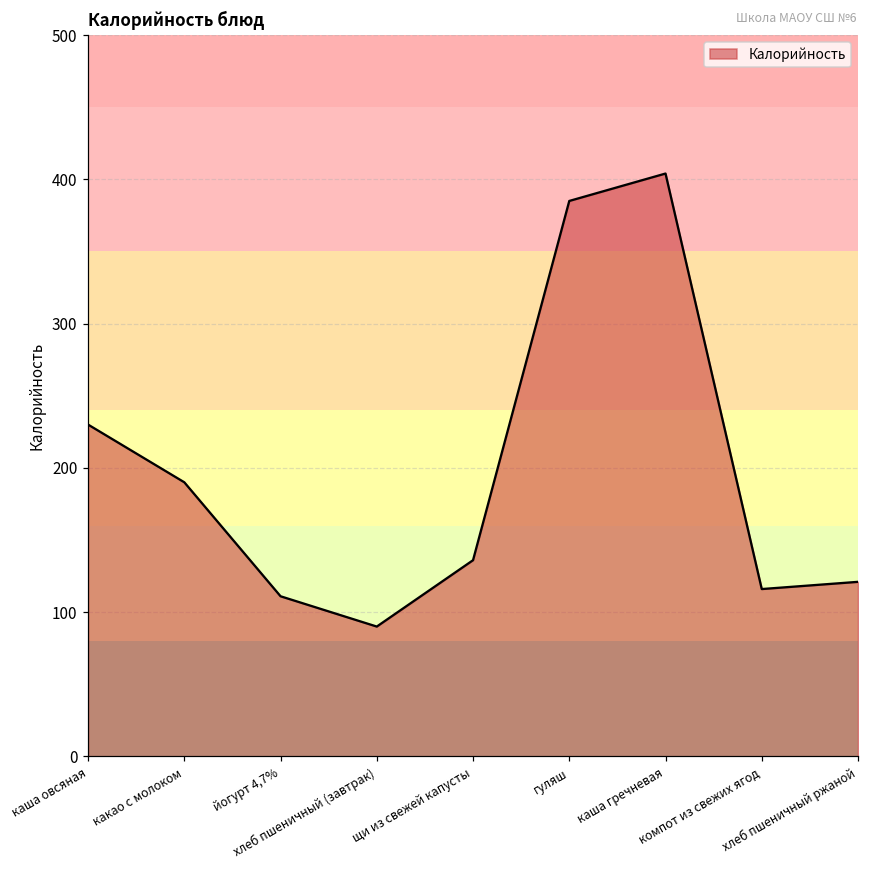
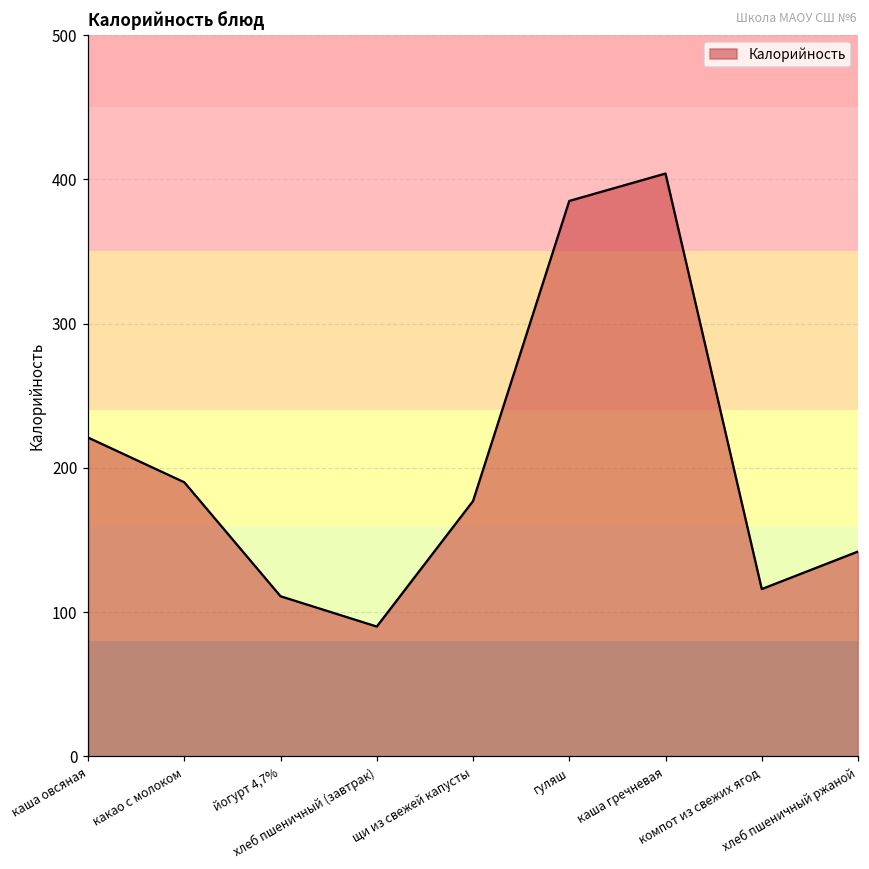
каша овсяная: 230 -> 221
щи из свежей капусты: 136 -> 177
хлеб пшеничный ржаной: 121 -> 142
